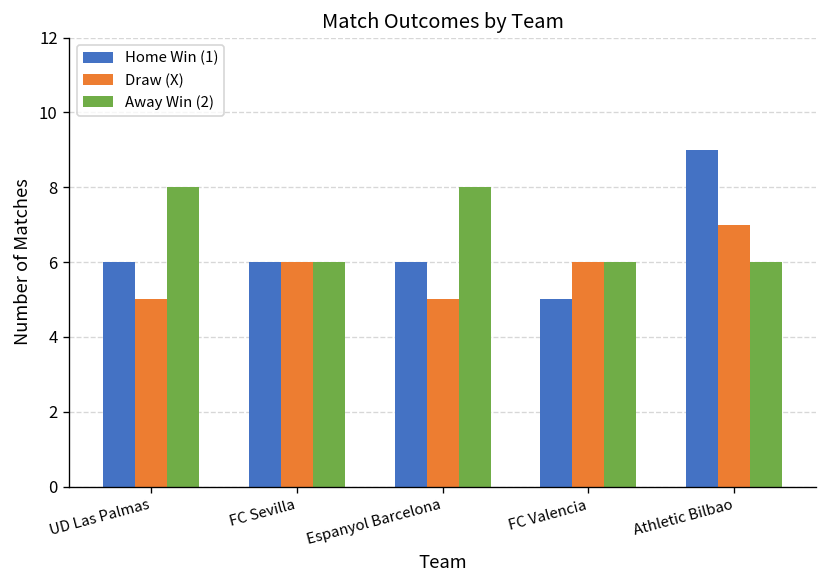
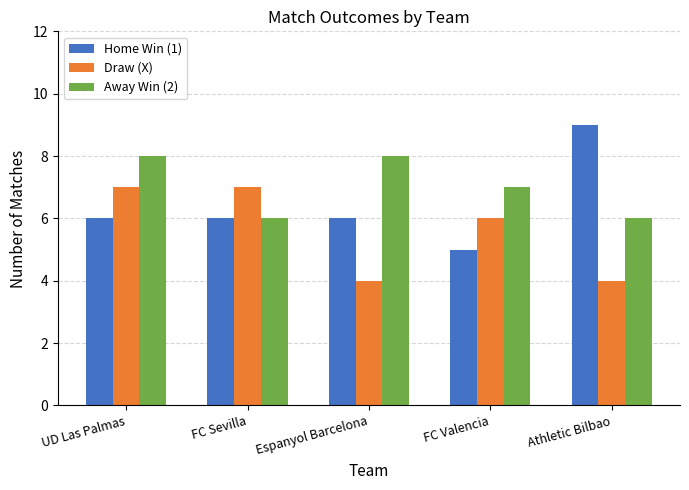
Draw (X), UD Las Palmas: 5 -> 7
Draw (X), FC Sevilla: 6 -> 7
Draw (X), Espanyol Barcelona: 5 -> 4
Away Win (2), FC Valencia: 6 -> 7
Draw (X), Athletic Bilbao: 7 -> 4
